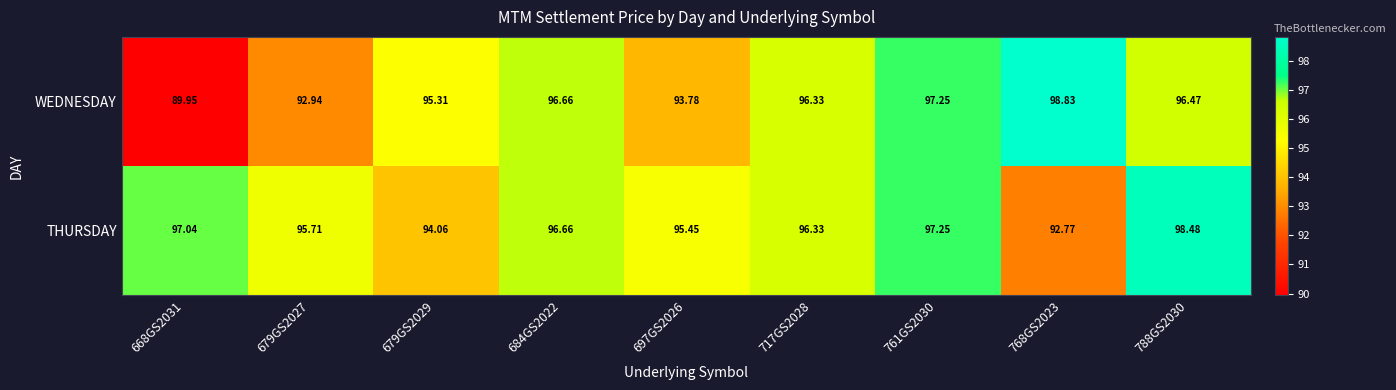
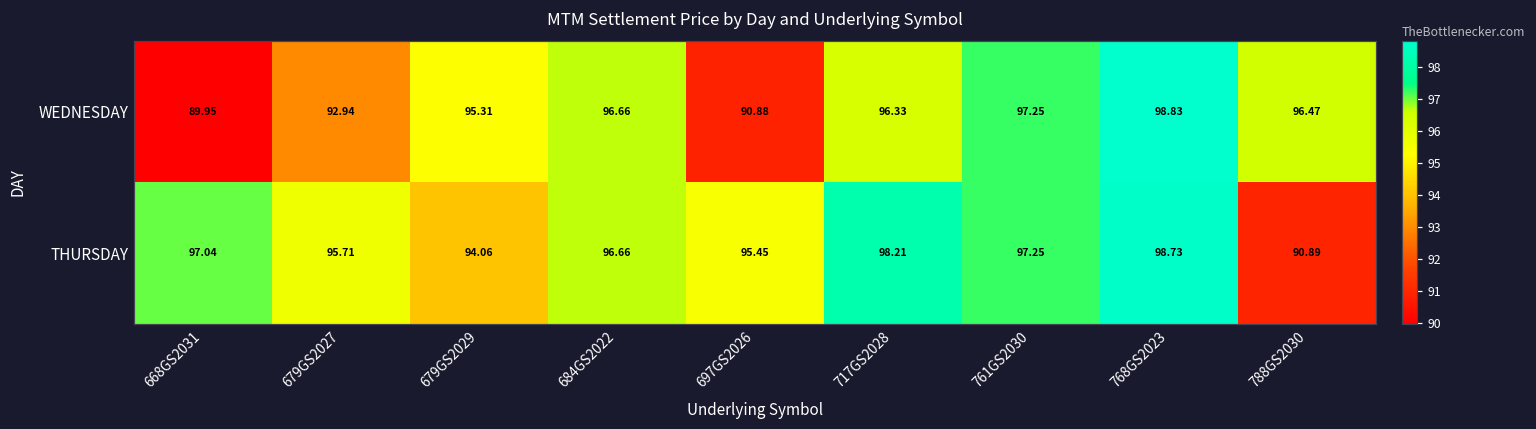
WEDNESDAY, 697GS2026: 93.78 -> 90.88
THURSDAY, 717GS2028: 96.33 -> 98.21
THURSDAY, 768GS2023: 92.77 -> 98.73
THURSDAY, 788GS2030: 98.48 -> 90.89
